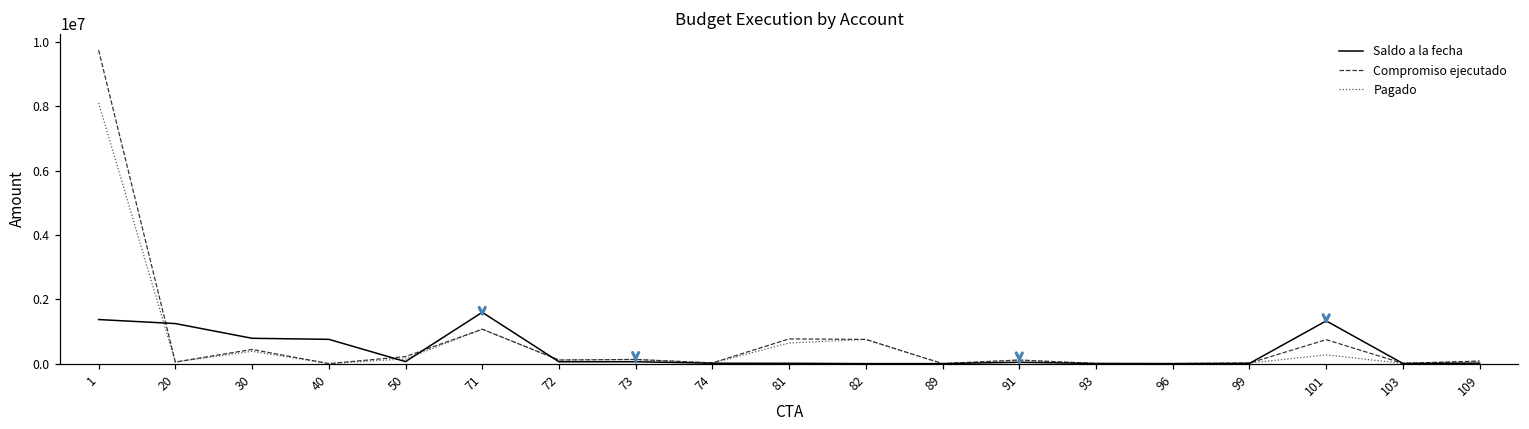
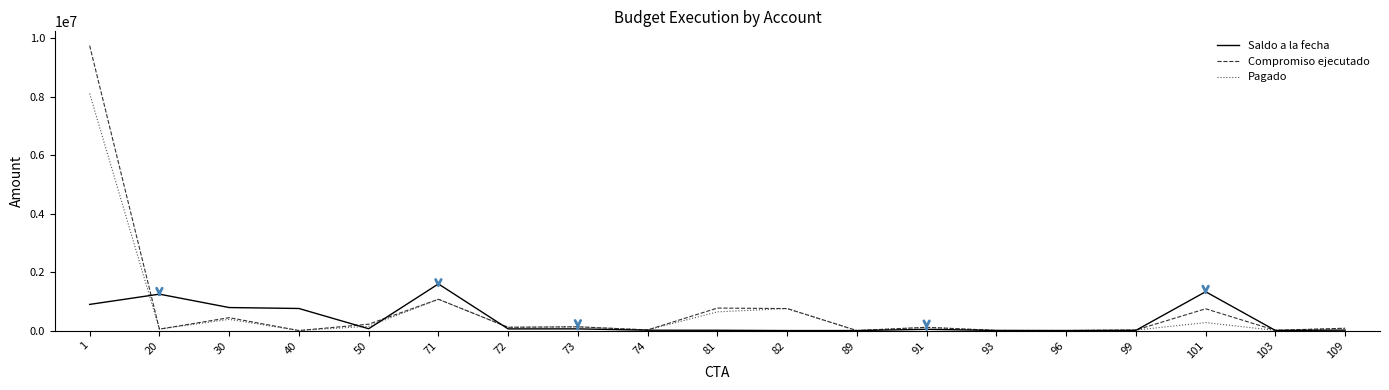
Saldo a la fecha, 1: 1400000 -> 900000
